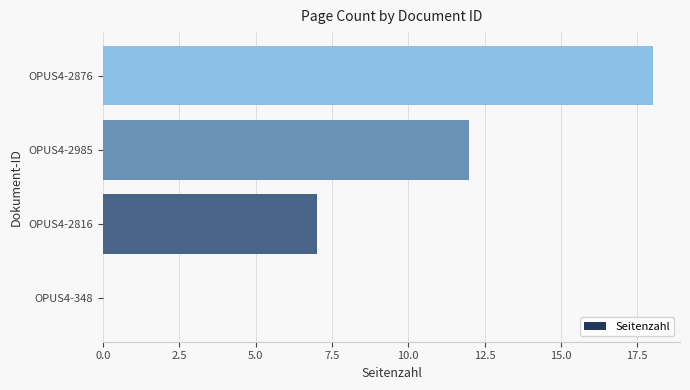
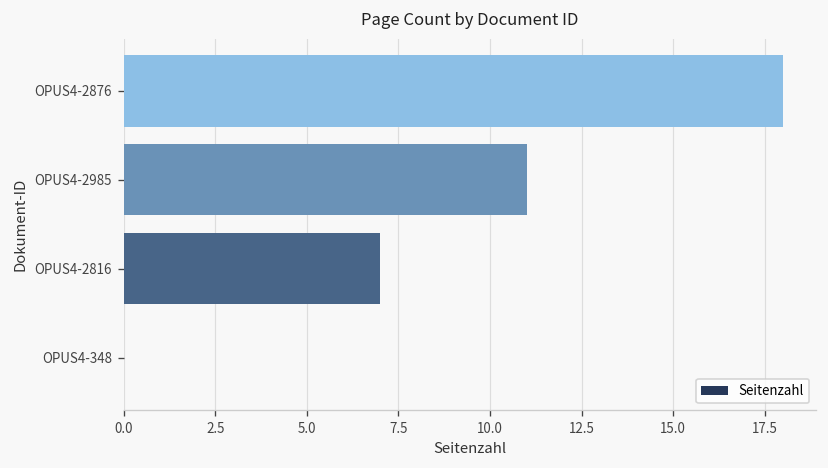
OPUS4-2985: 12 -> 11
